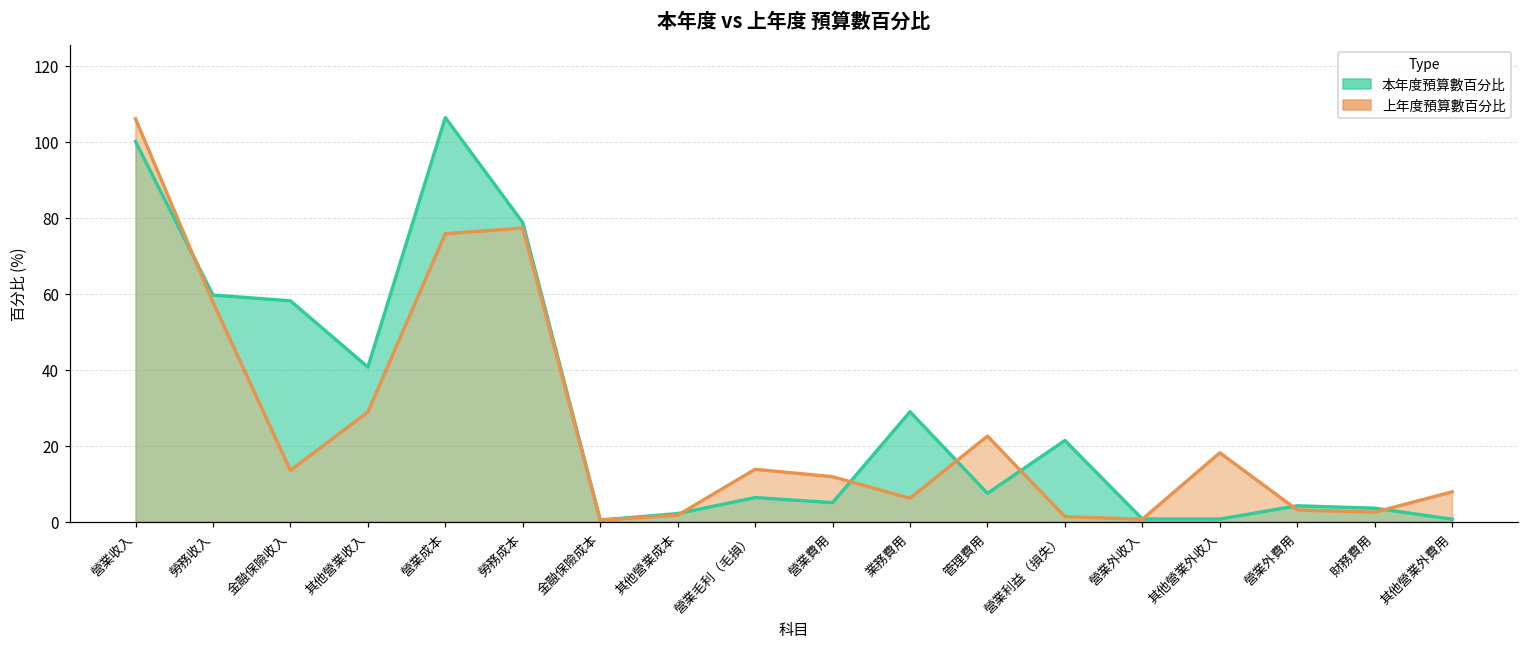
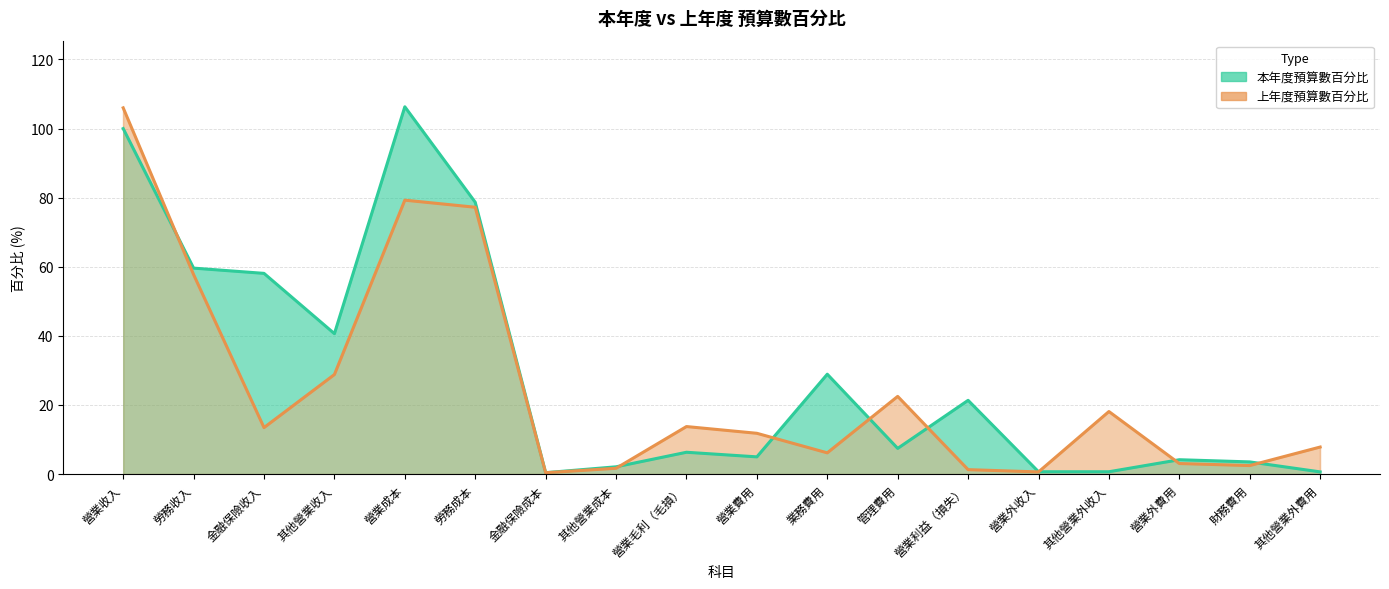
上年度預算數百分比, 營業成本: 76 -> 79
